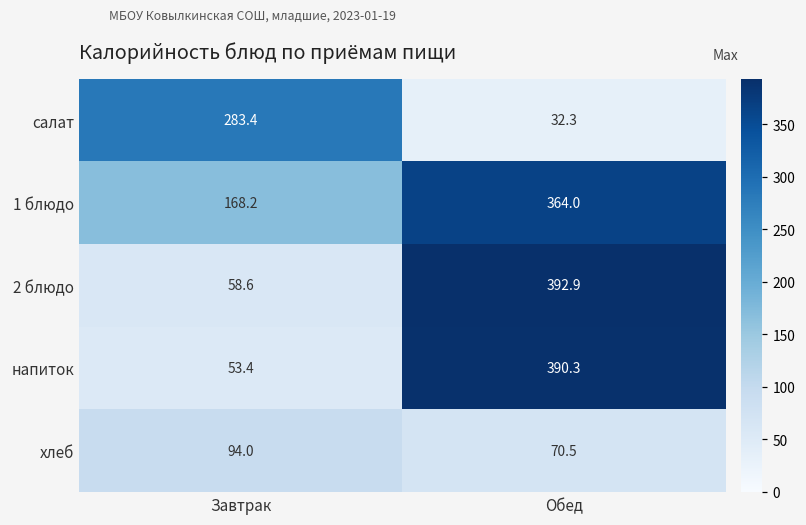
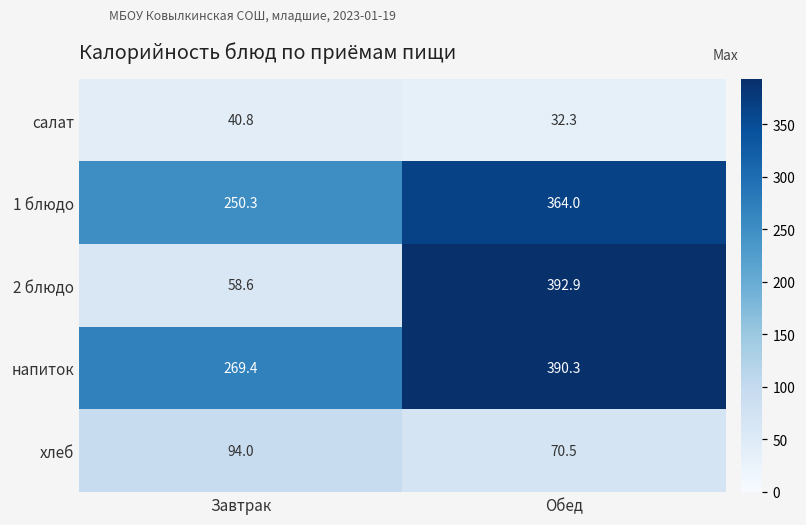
салат, Завтрак: 283.4 -> 40.8
1 блюдо, Завтрак: 168.2 -> 250.3
напиток, Завтрак: 53.4 -> 269.4
